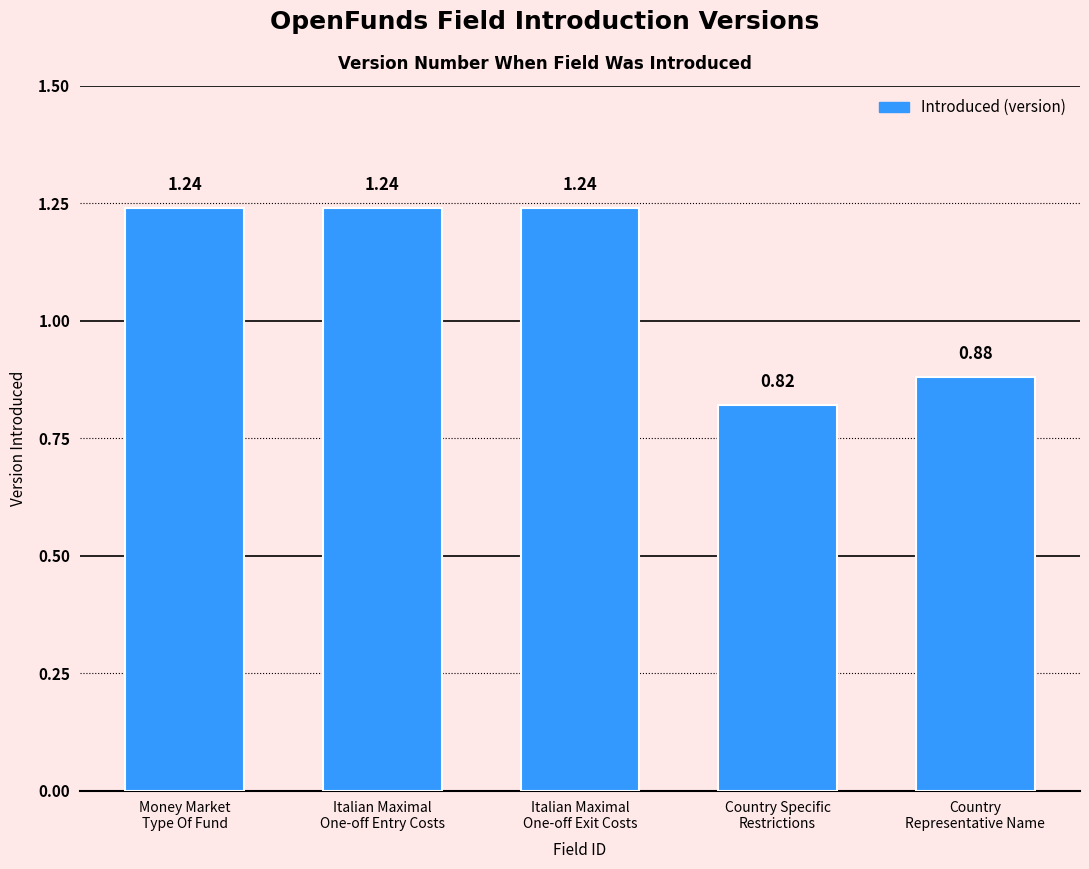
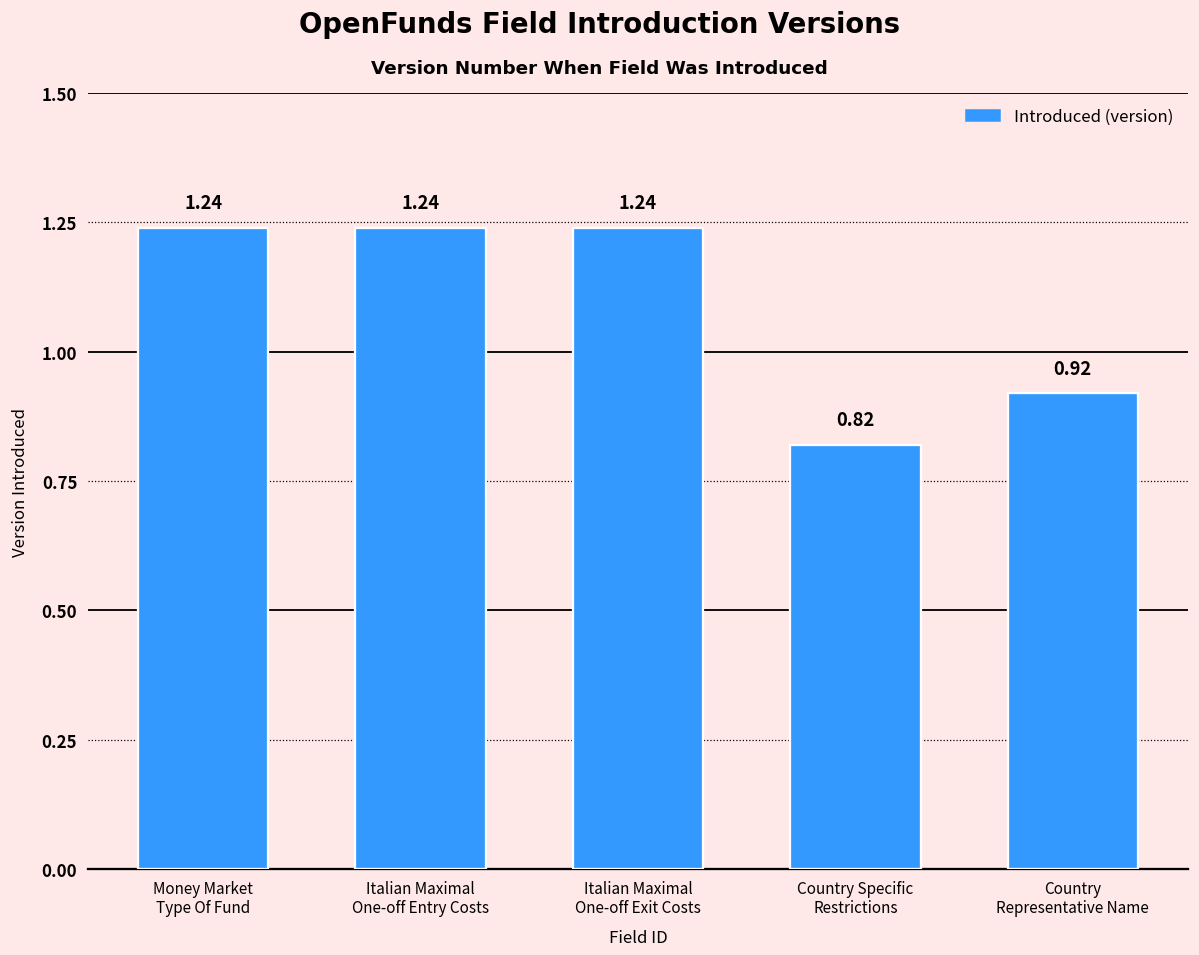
Country Representative Name: 0.88 -> 0.92
